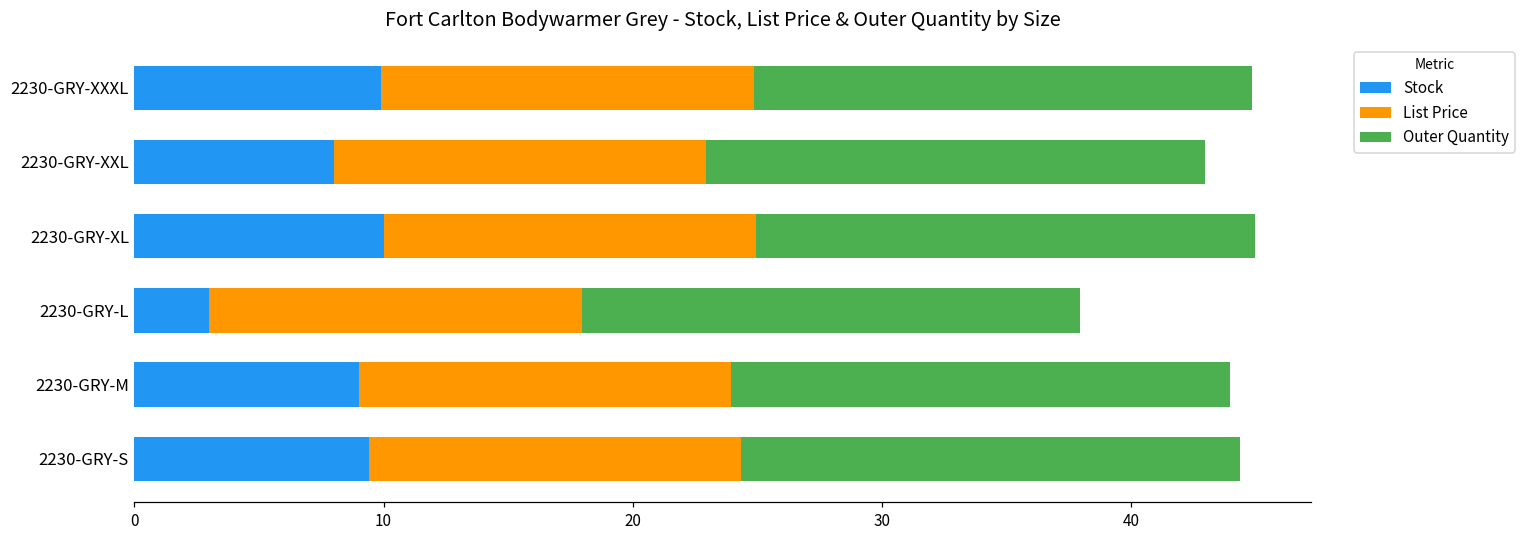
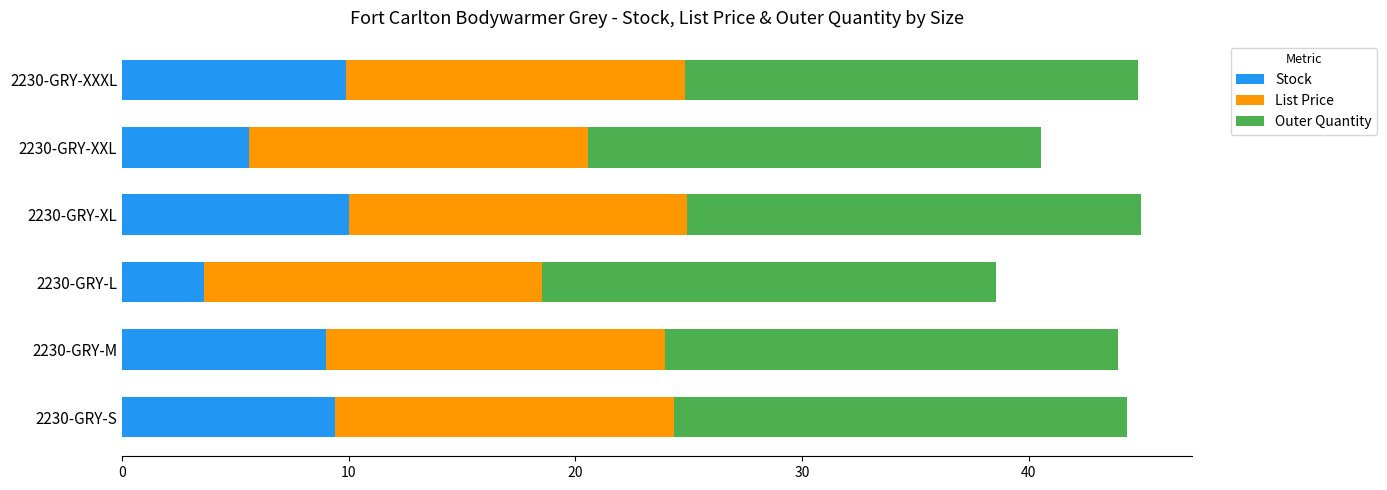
Stock, 2230-GRY-XXL: 8.0 -> 5.6
Stock, 2230-GRY-L: 3.0 -> 3.6
